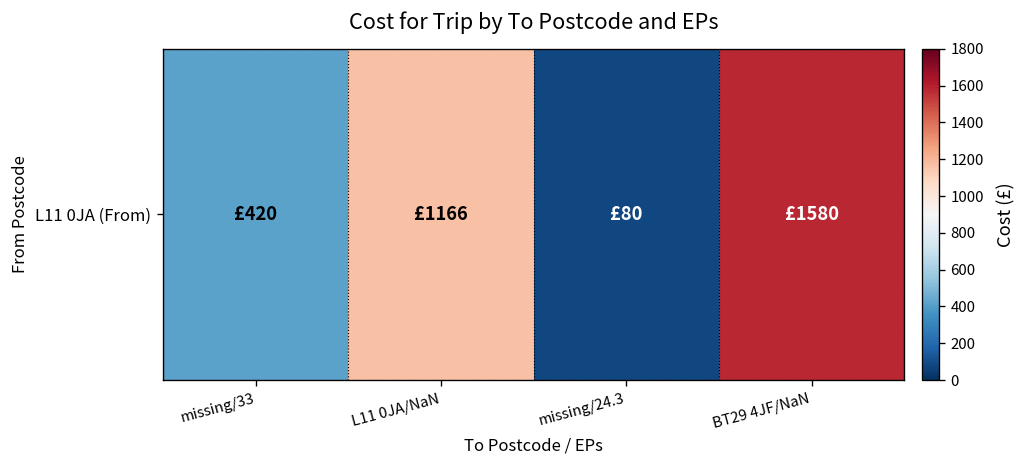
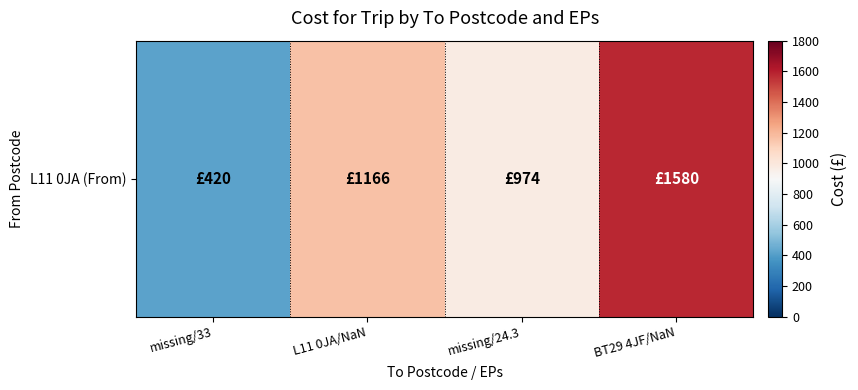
L11 0JA (From), missing/24.3: £80 -> £974
